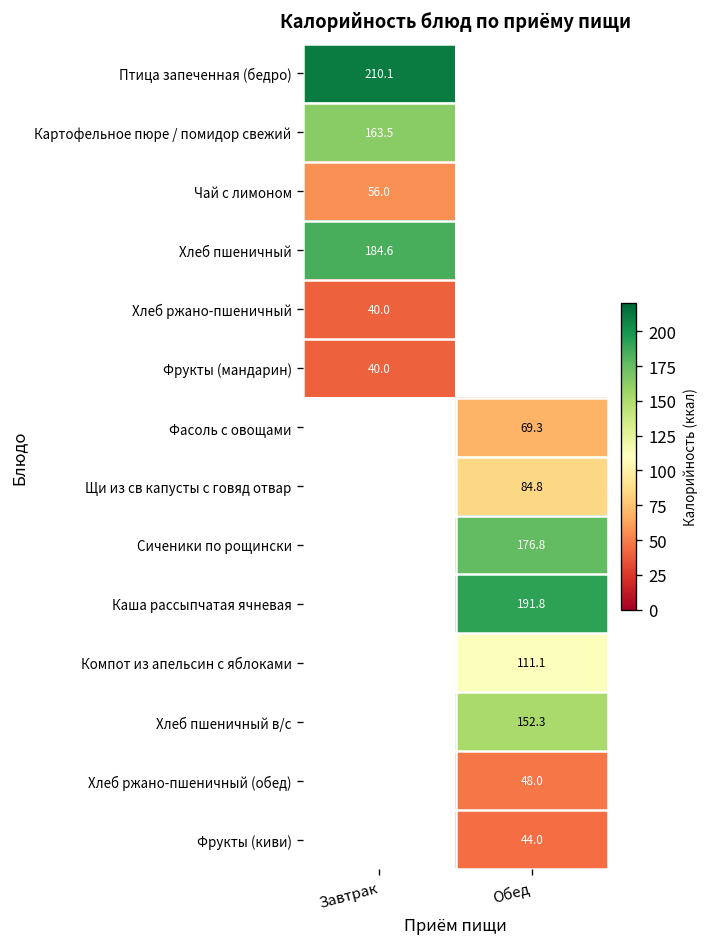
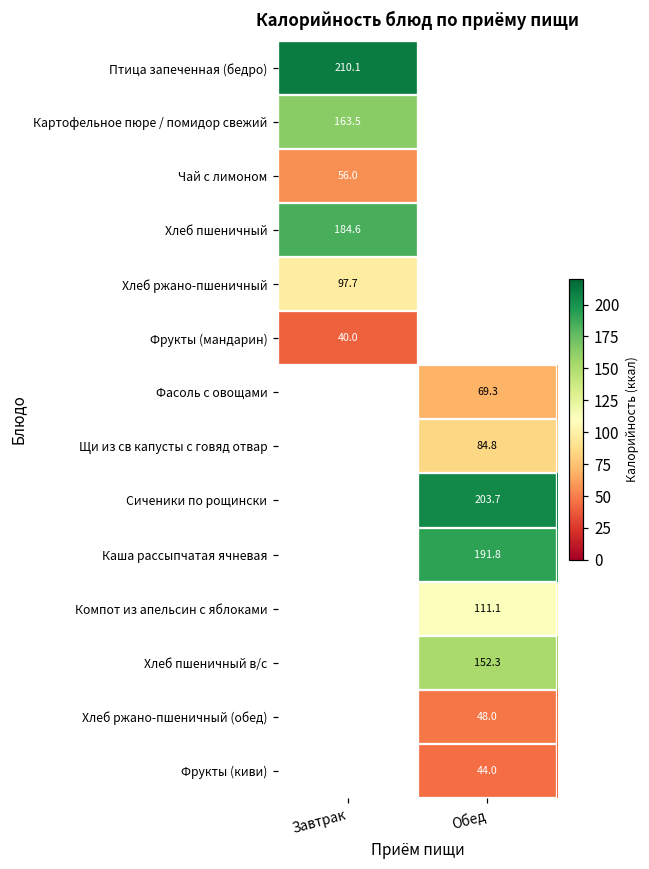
Хлеб ржано-пшеничный, Завтрак: 40.0 -> 97.7
Сиченики по рощински, Обед: 176.8 -> 203.7
